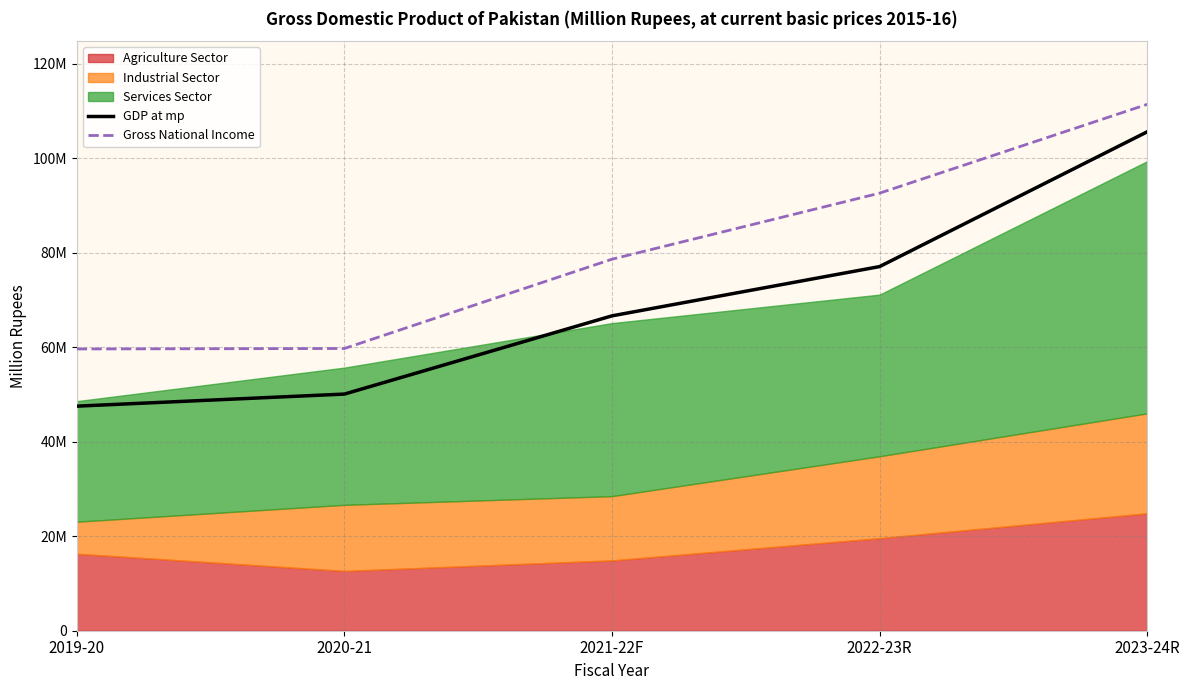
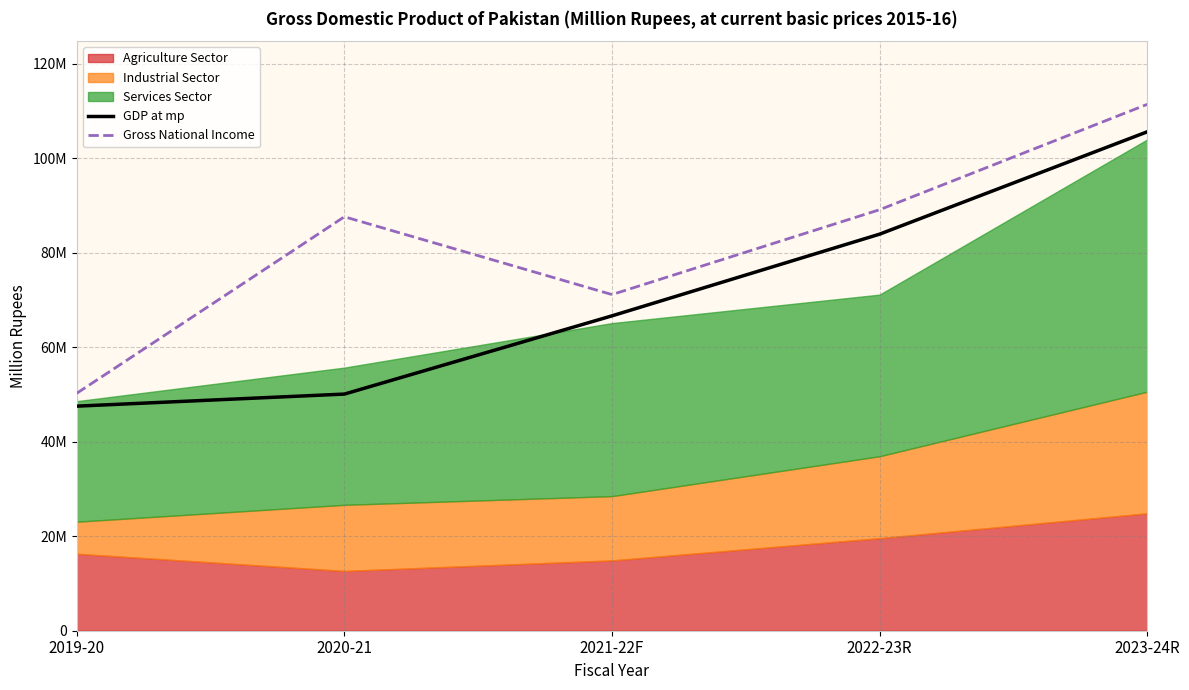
Gross National Income, 2019-20: 60000000 -> 50000000
Gross National Income, 2020-21: 60000000 -> 88000000
Gross National Income, 2021-22F: 79000000 -> 71000000
GDP at mp, 2022-23R: 77000000 -> 84000000
Gross National Income, 2022-23R: 93000000 -> 89000000
Industrial Sector, 2023-24R: 21000000 -> 26000000
